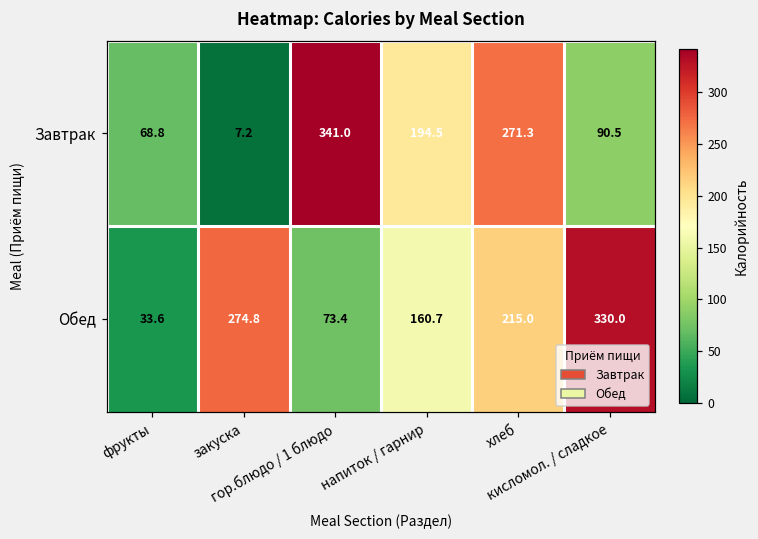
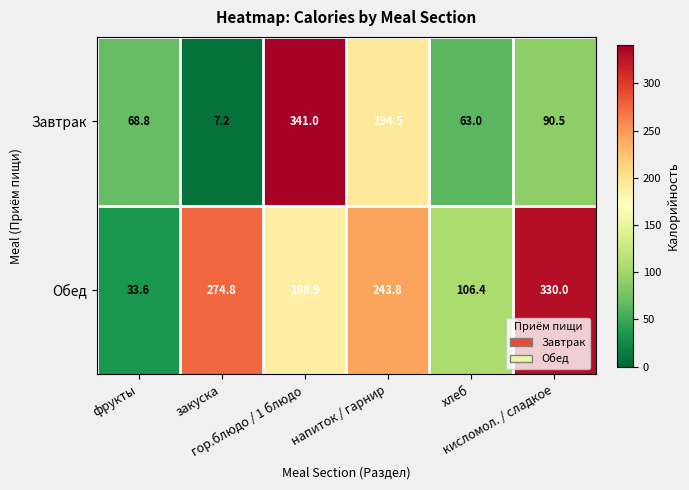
Завтрак, хлеб: 271.3 -> 63.0
Обед, гор.блюдо / 1 блюдо: 73.4 -> 188.9
Обед, напиток / гарнир: 160.7 -> 243.8
Обед, хлеб: 215.0 -> 106.4
